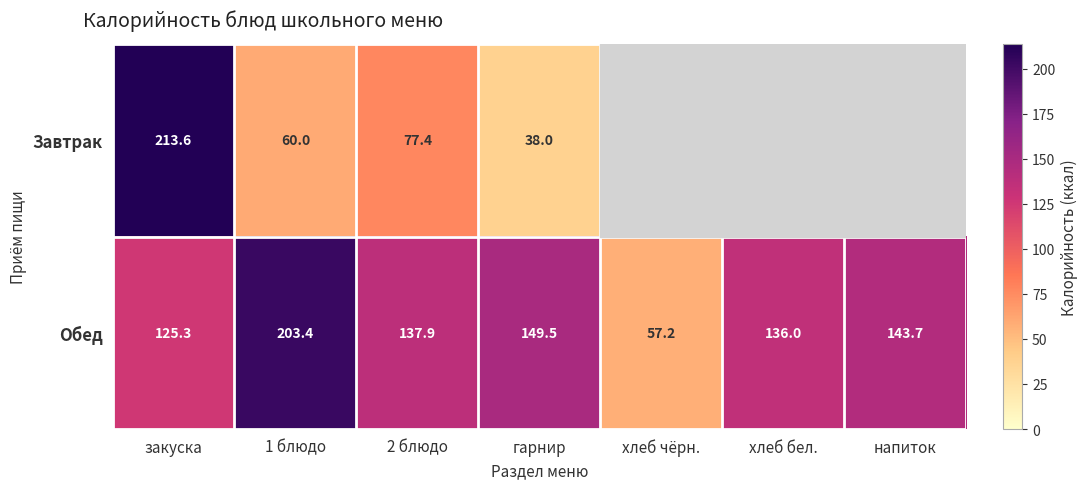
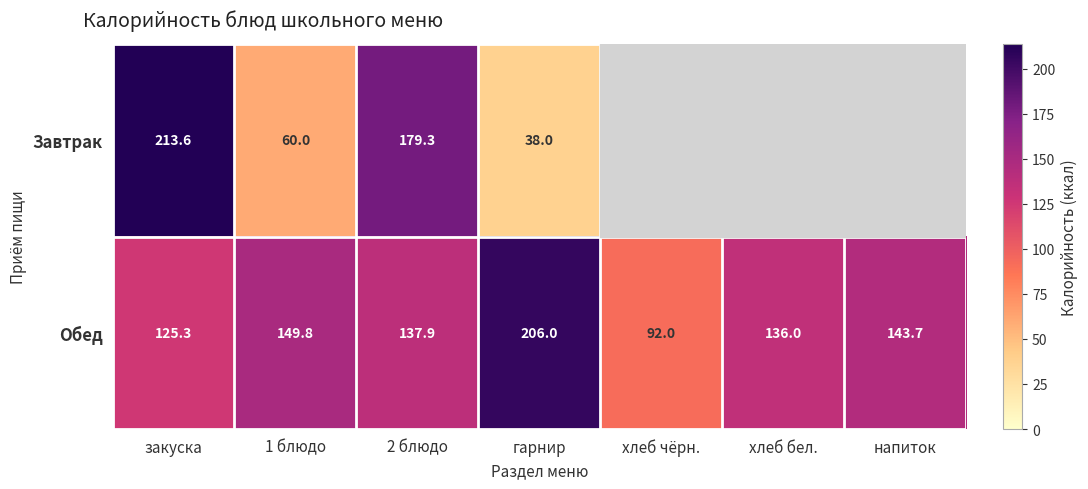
Завтрак, 2 блюдо: 77.4 -> 179.3
Обед, 1 блюдо: 203.4 -> 149.8
Обед, гарнир: 149.5 -> 206.0
Обед, хлеб чёрн.: 57.2 -> 92.0
